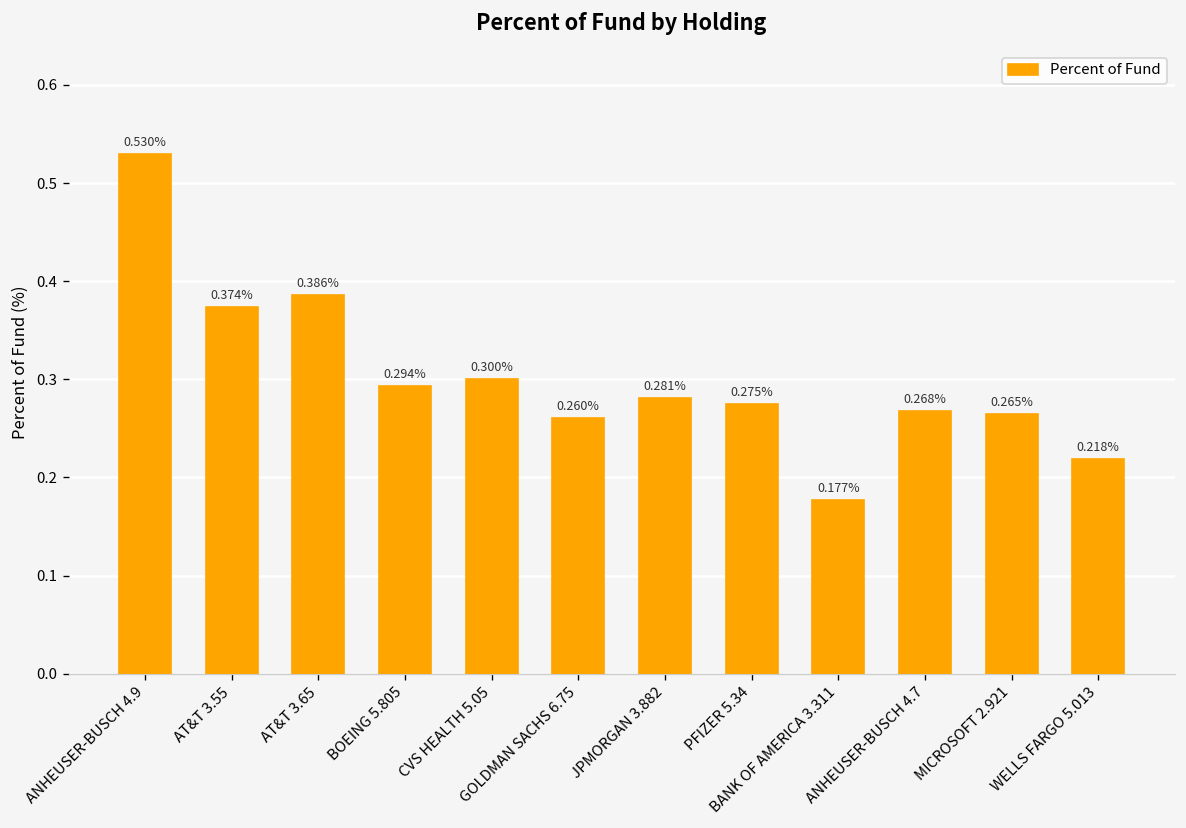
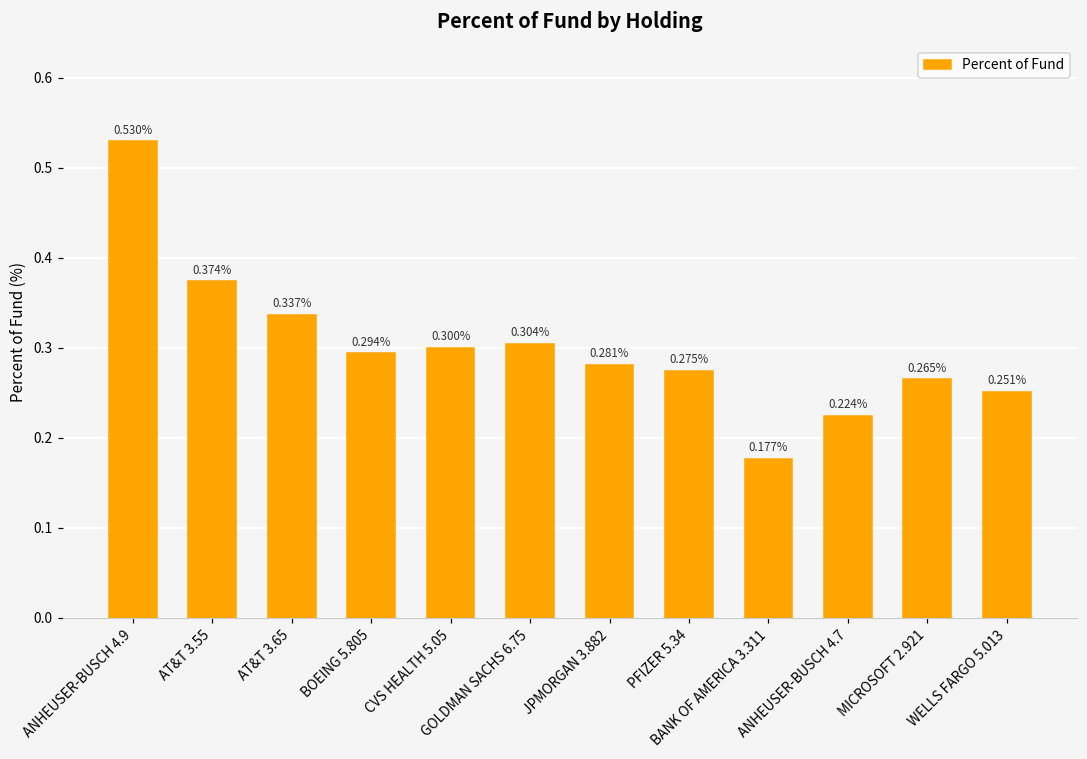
AT&T 3.65: 0.386% -> 0.337%
GOLDMAN SACHS 6.75: 0.260% -> 0.304%
ANHEUSER-BUSCH 4.7: 0.268% -> 0.224%
WELLS FARGO 5.013: 0.218% -> 0.251%
